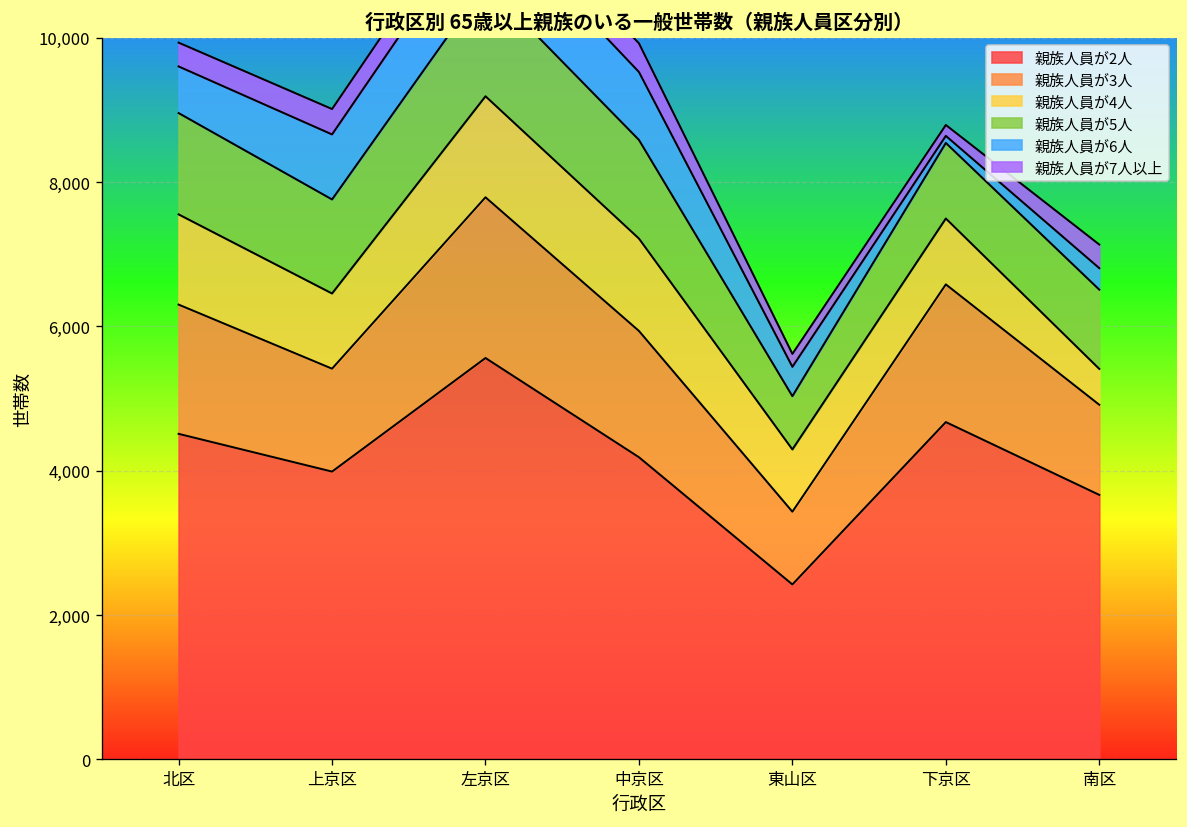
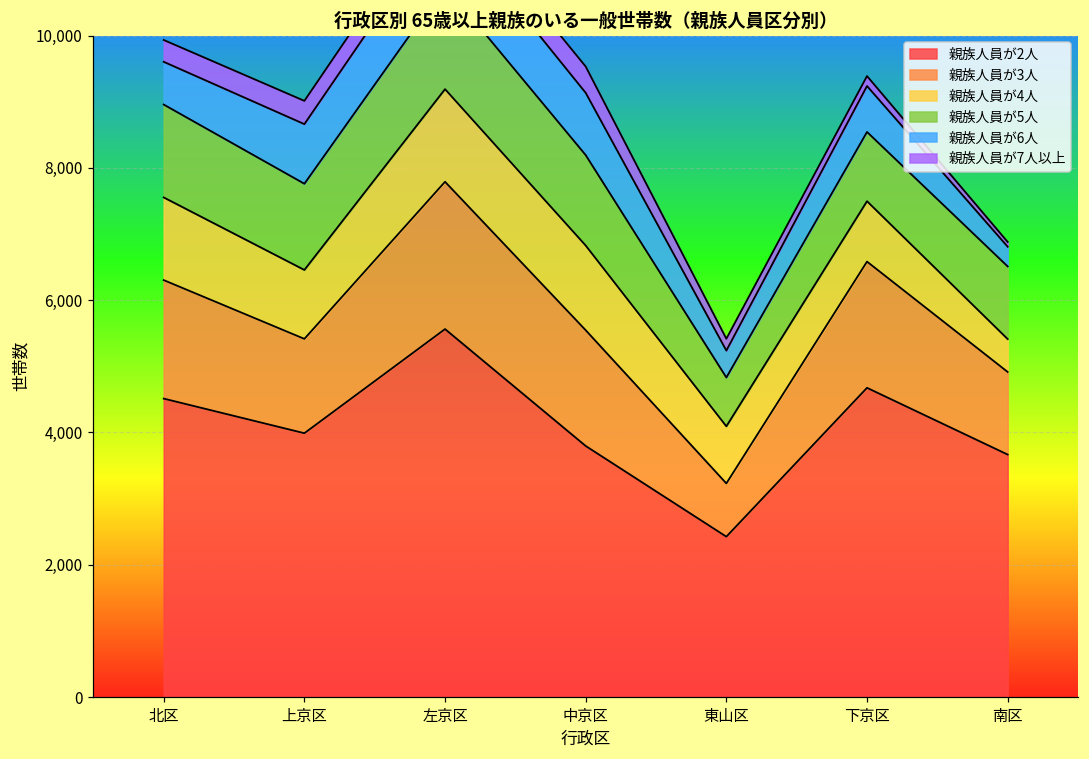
親族人員が2人, 中京区: 4,200 -> 3,800
親族人員が3人, 東山区: 1,000 -> 800
親族人員が6人, 下京区: 100 -> 700
親族人員が7人以上, 南区: 300 -> 100
